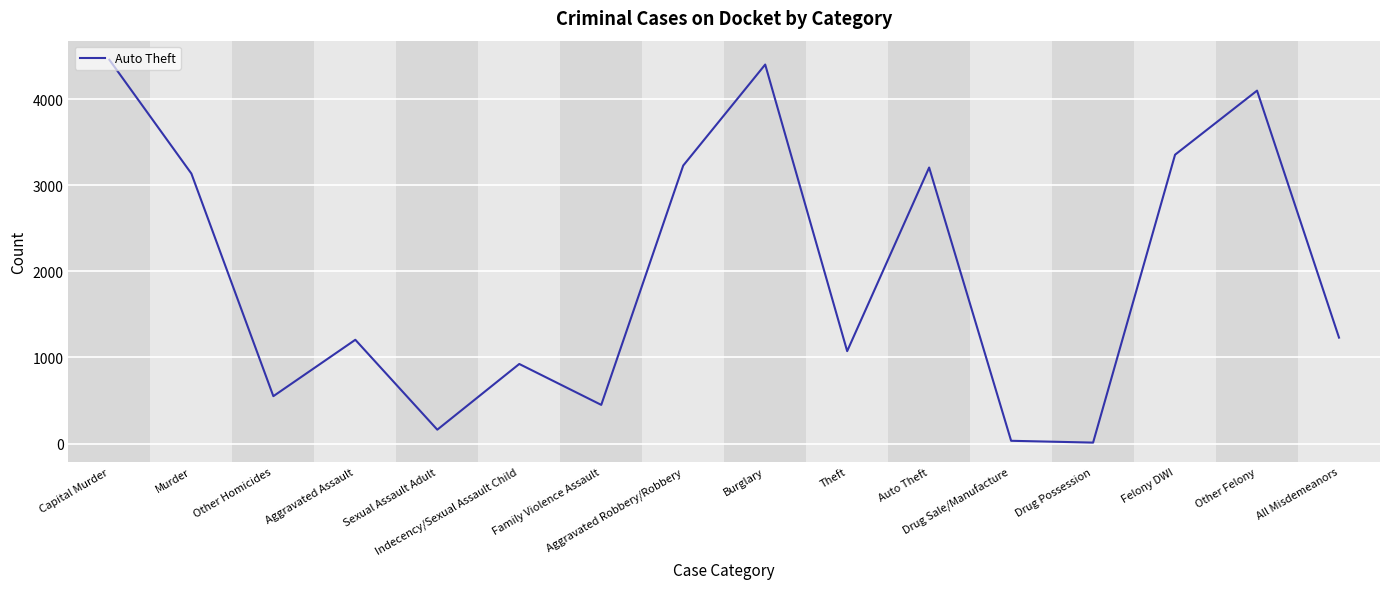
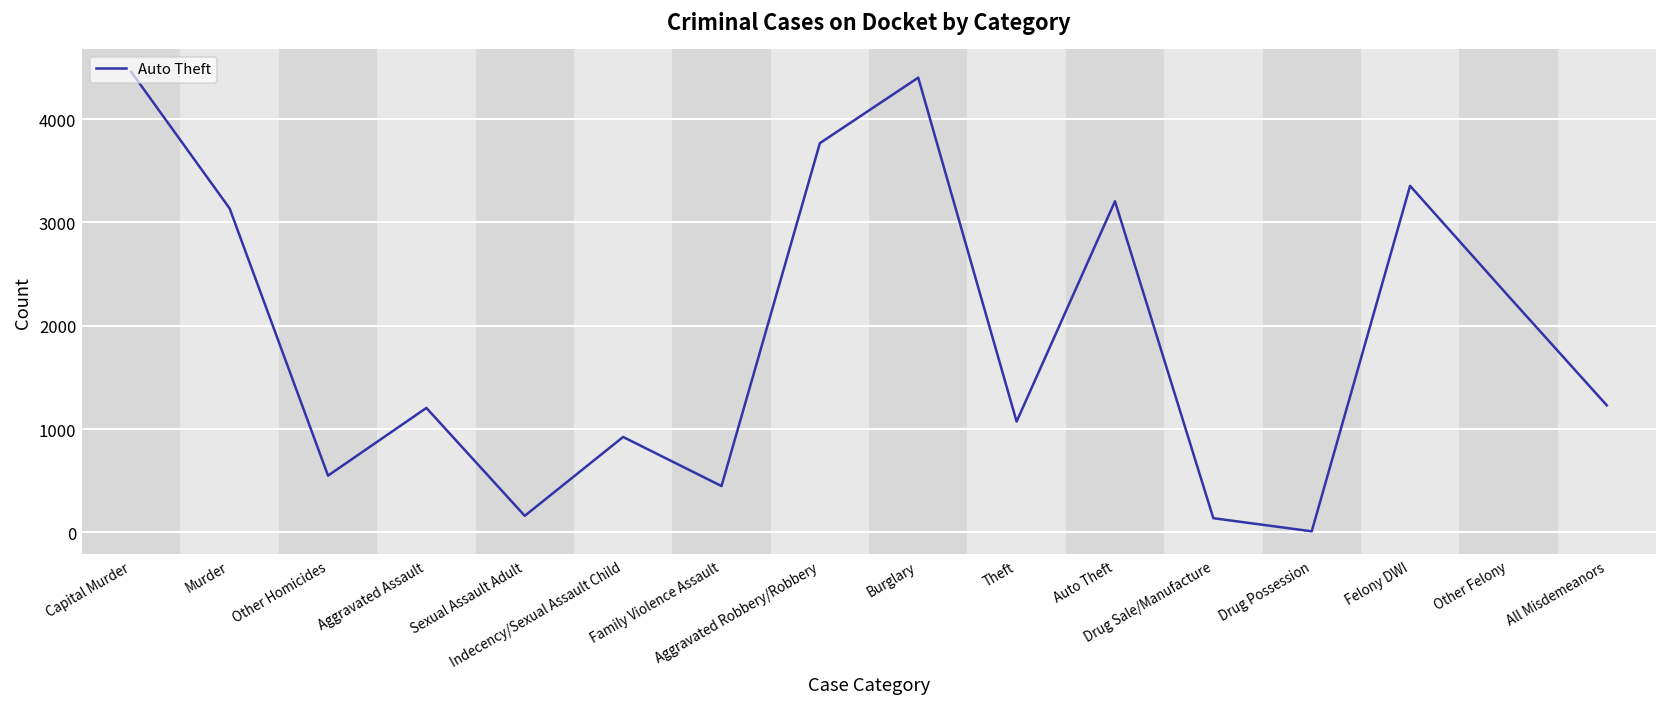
Aggravated Robbery/Robbery: 3200 -> 3800
Drug Sale/Manufacture: 0 -> 100
Other Felony: 4100 -> 2300
